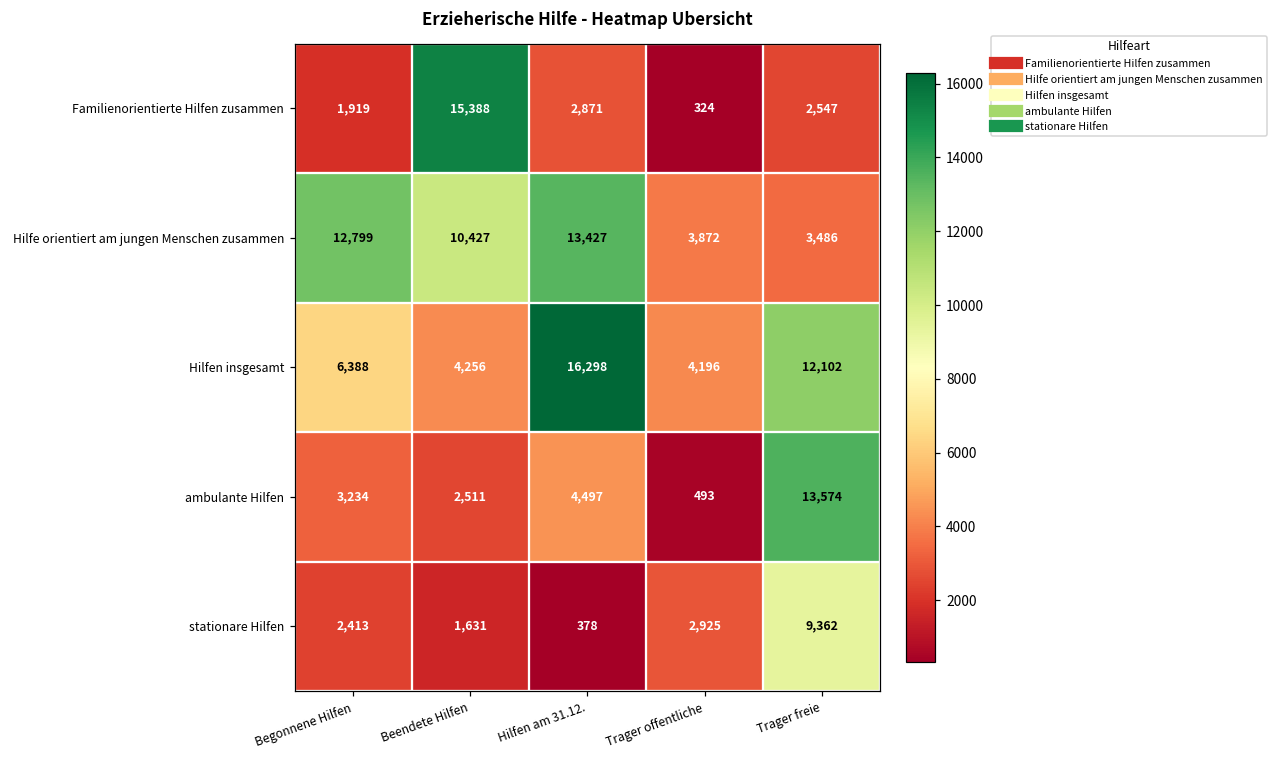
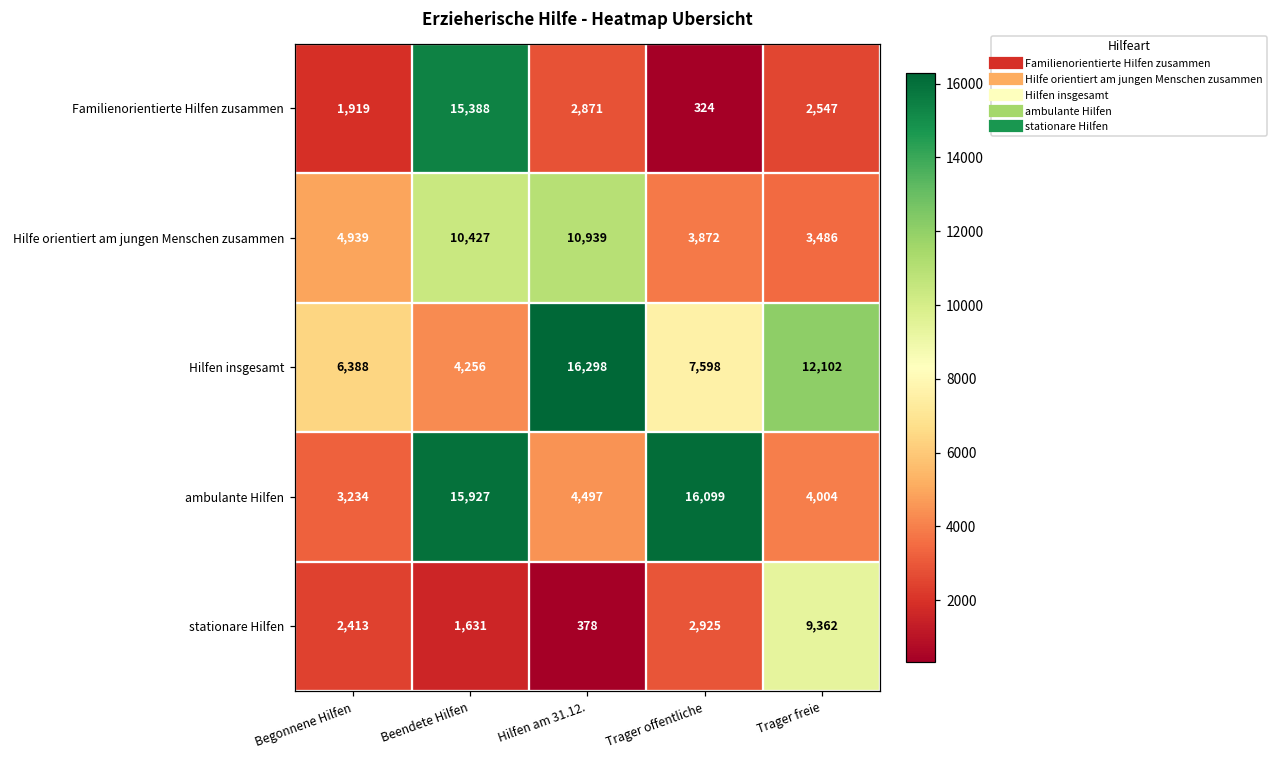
Hilfe orientiert am jungen Menschen zusammen, Begonnene Hilfen: 12,799 -> 4,939
Hilfe orientiert am jungen Menschen zusammen, Hilfen am 31.12.: 13,427 -> 10,939
Hilfen insgesamt, Trager offentliche: 4,196 -> 7,598
ambulante Hilfen, Beendete Hilfen: 2,511 -> 15,927
ambulante Hilfen, Trager offentliche: 493 -> 16,099
ambulante Hilfen, Trager freie: 13,574 -> 4,004
